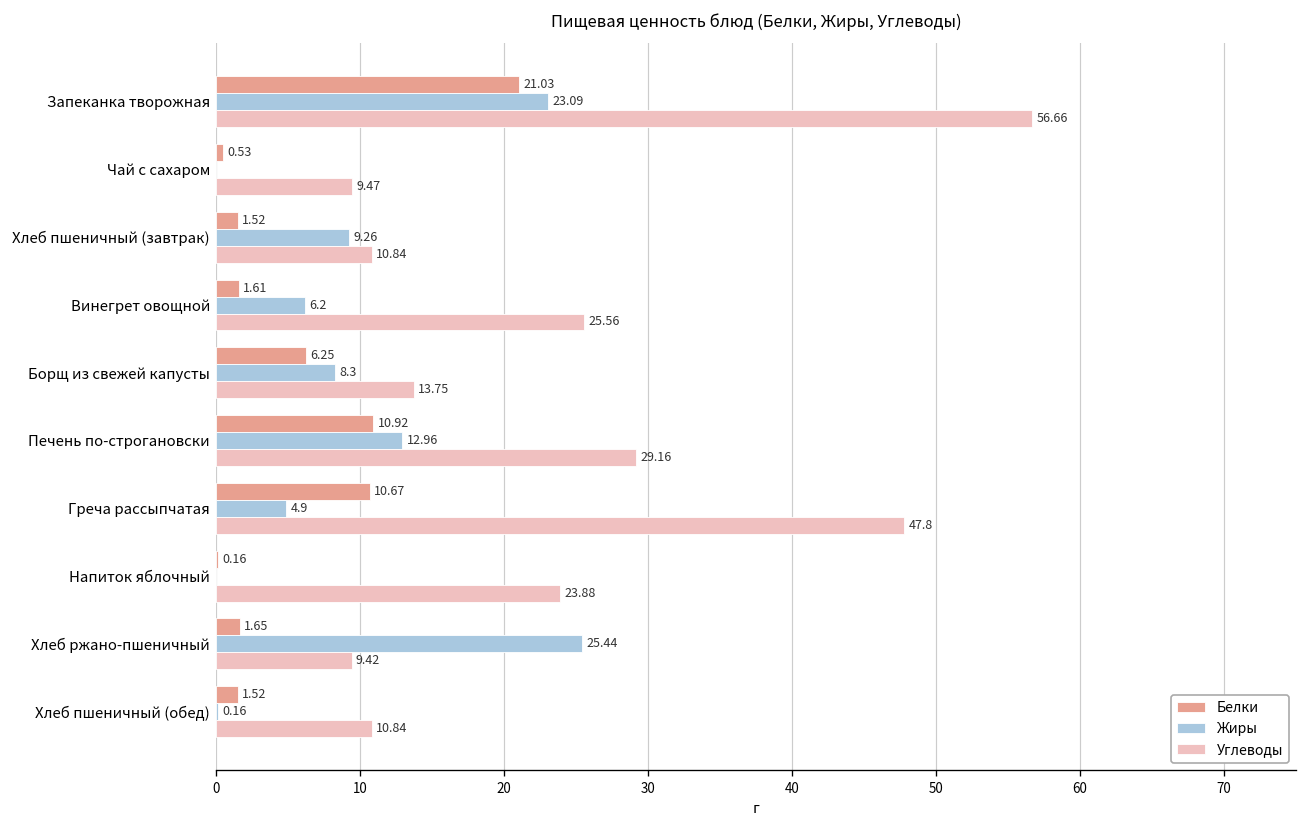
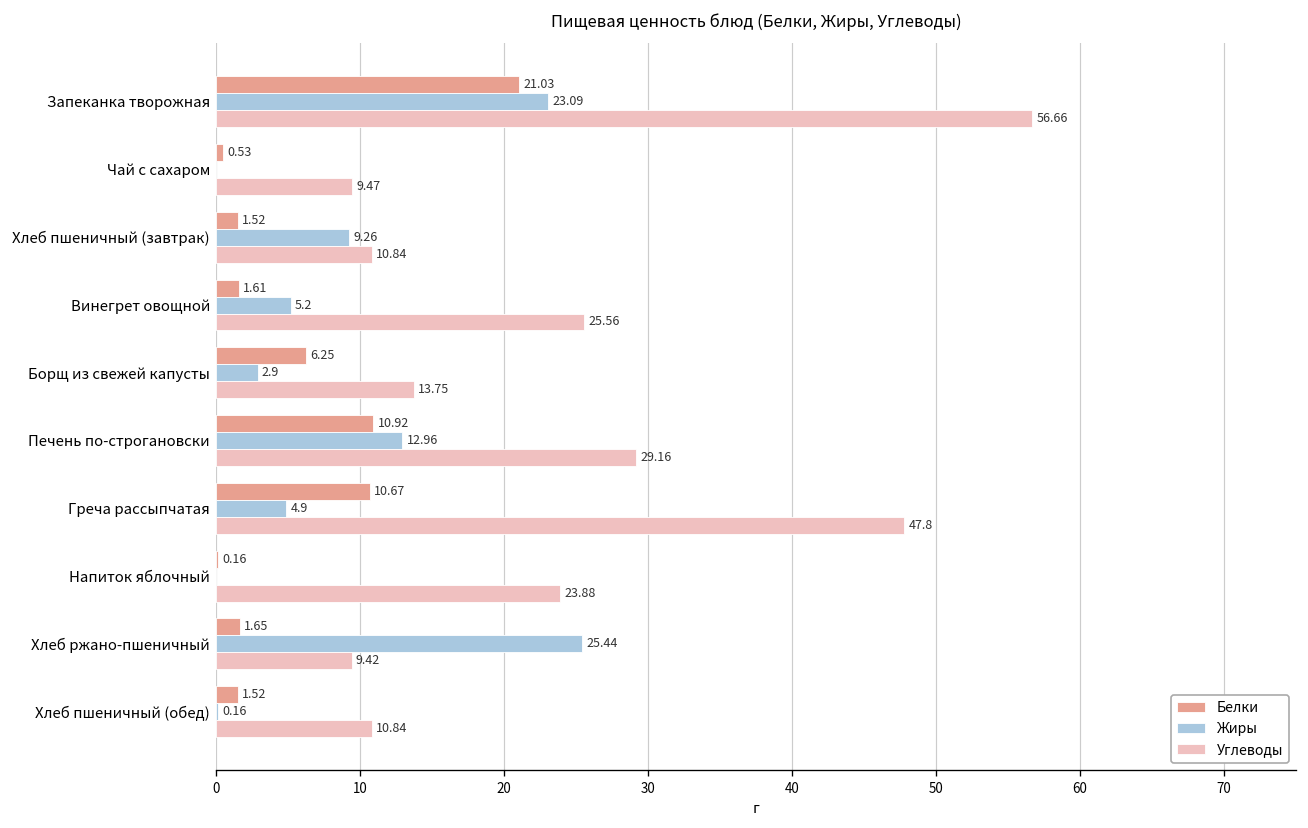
Жиры, Винегрет овощной: 6.2 -> 5.2
Жиры, Борщ из свежей капусты: 8.3 -> 2.9
